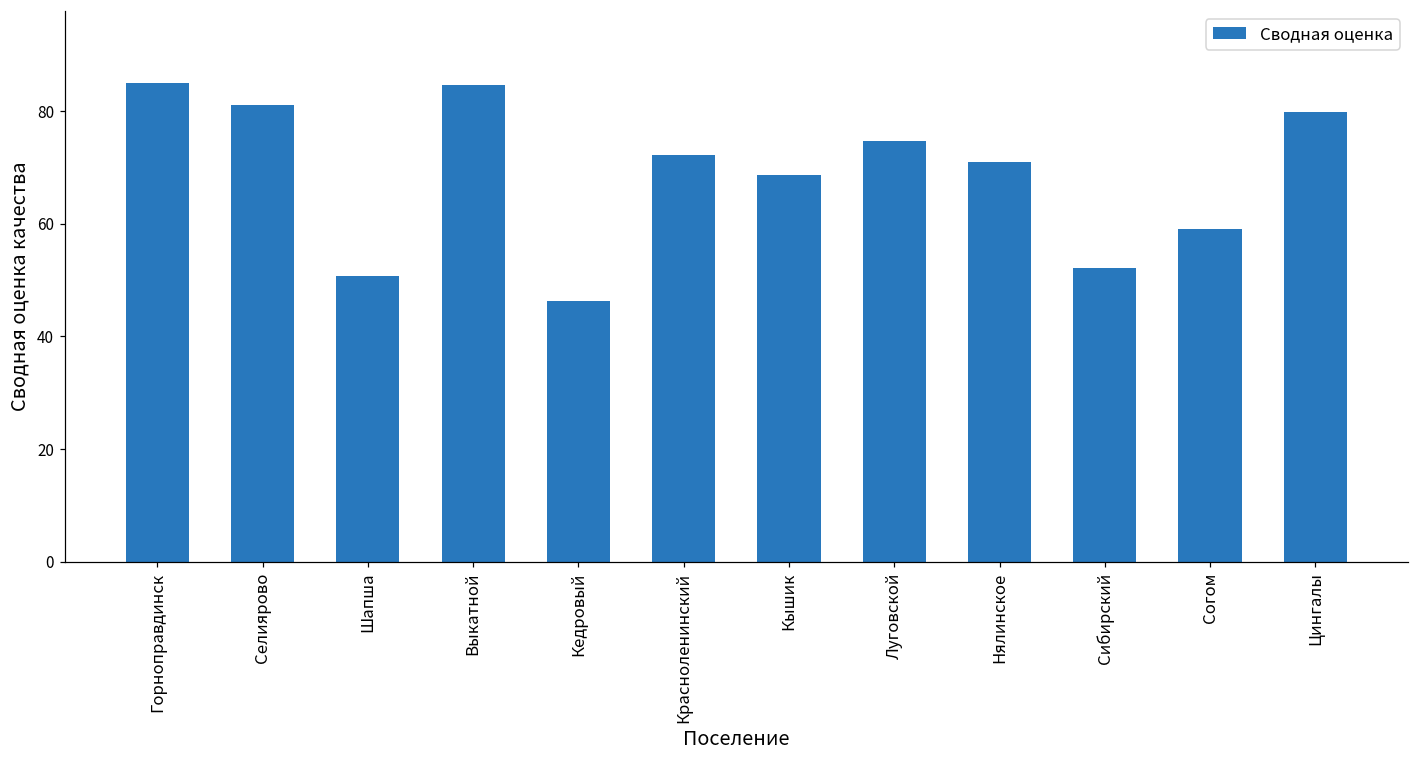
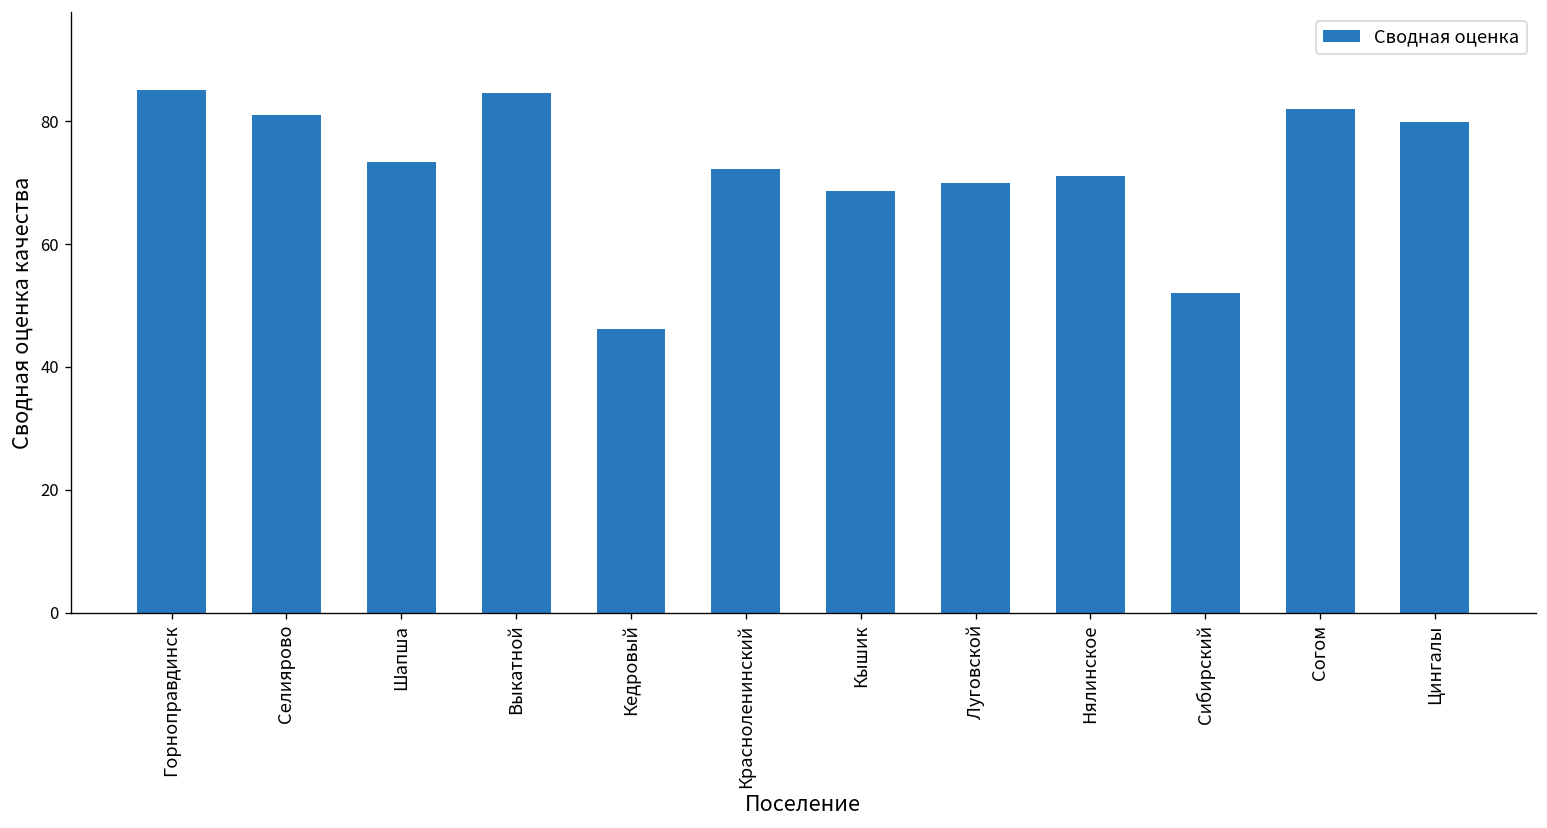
Шапша: 51 -> 73
Луговской: 75 -> 70
Согом: 59 -> 82
